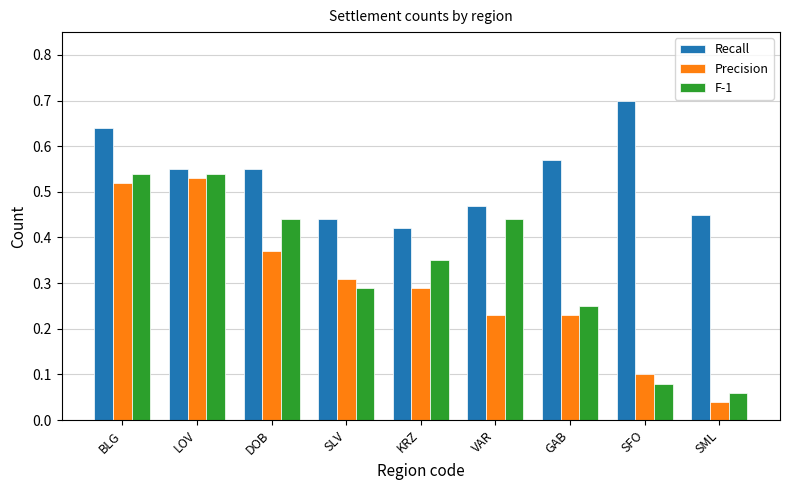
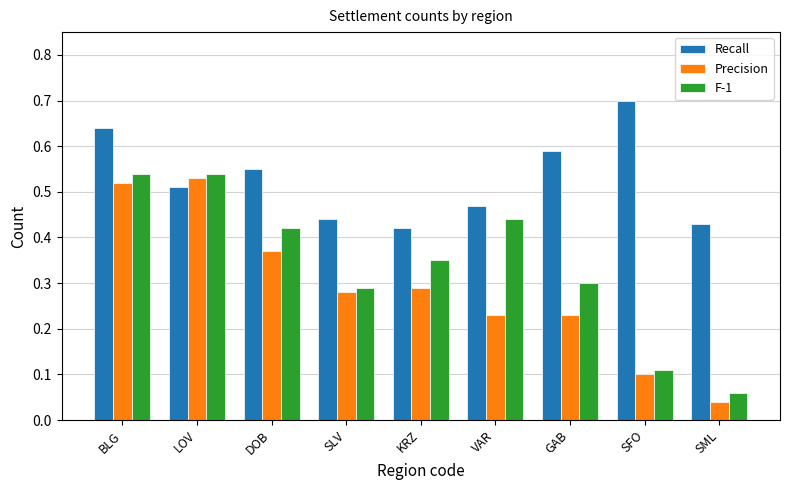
Recall, LOV: 0.55 -> 0.51
F-1, DOB: 0.44 -> 0.42
Precision, SLV: 0.31 -> 0.28
Recall, GAB: 0.57 -> 0.59
F-1, GAB: 0.25 -> 0.30
F-1, SFO: 0.08 -> 0.11
Recall, SML: 0.45 -> 0.43
